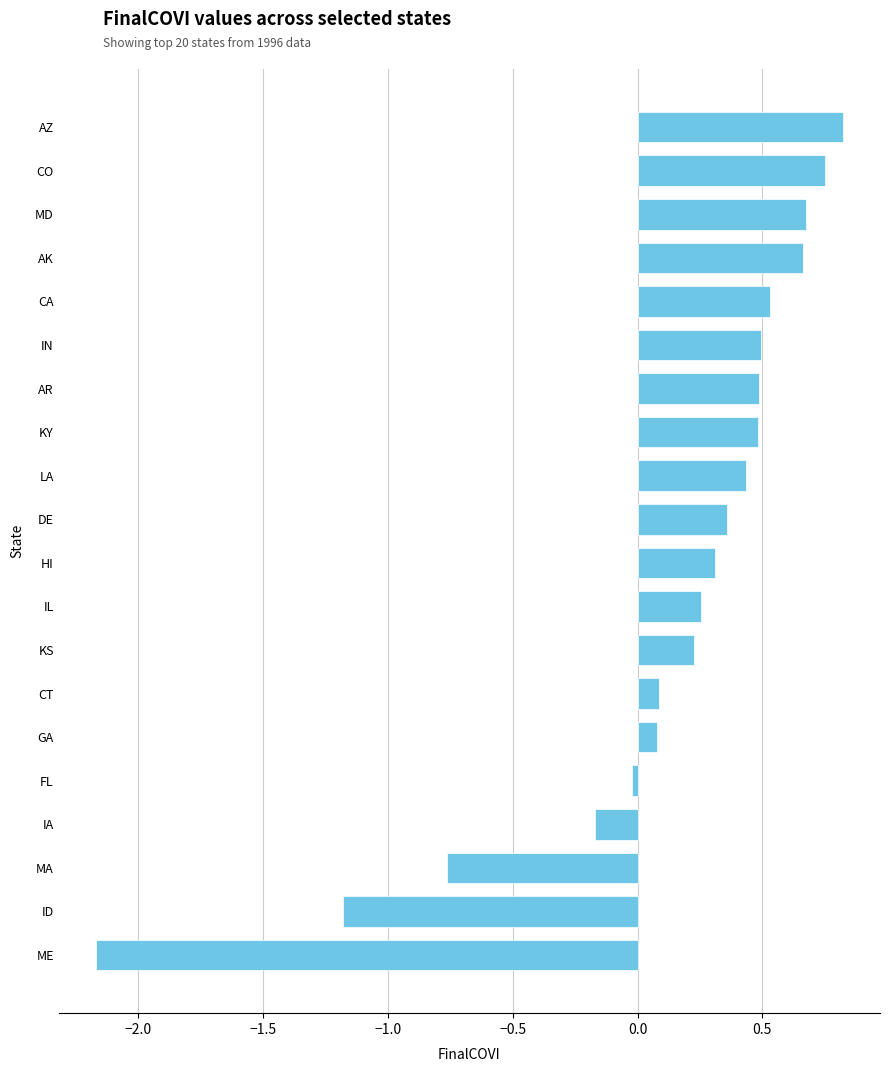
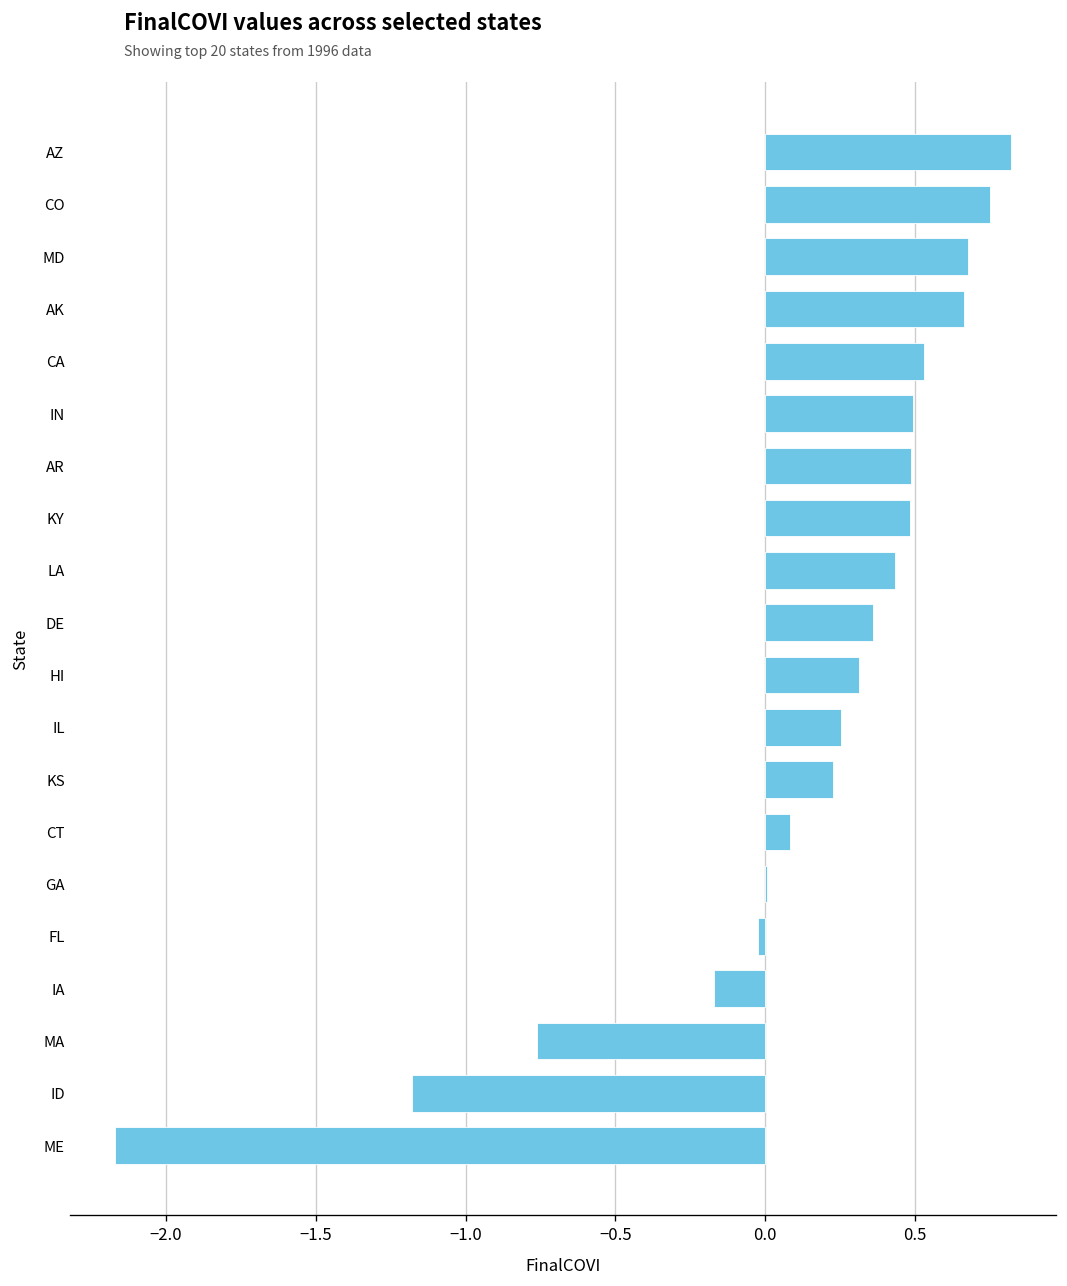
GA: 0.08 -> 0.01
